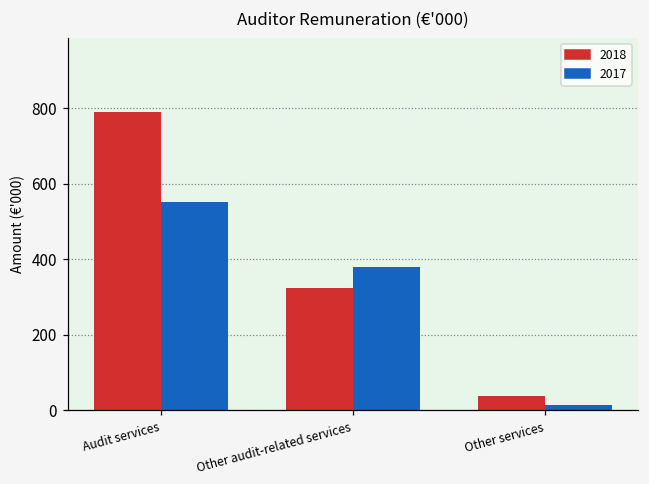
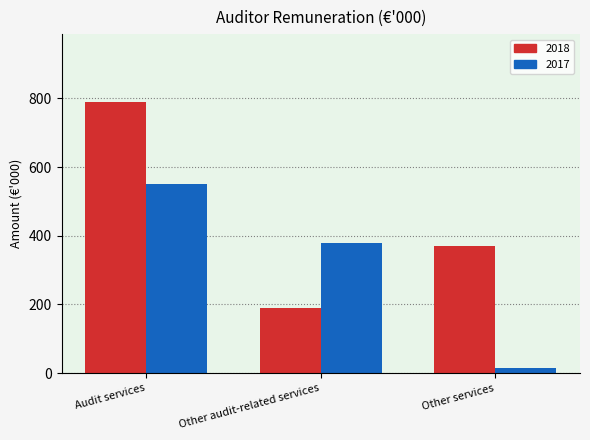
2018, Other audit-related services: 320 -> 190
2018, Other services: 40 -> 370
